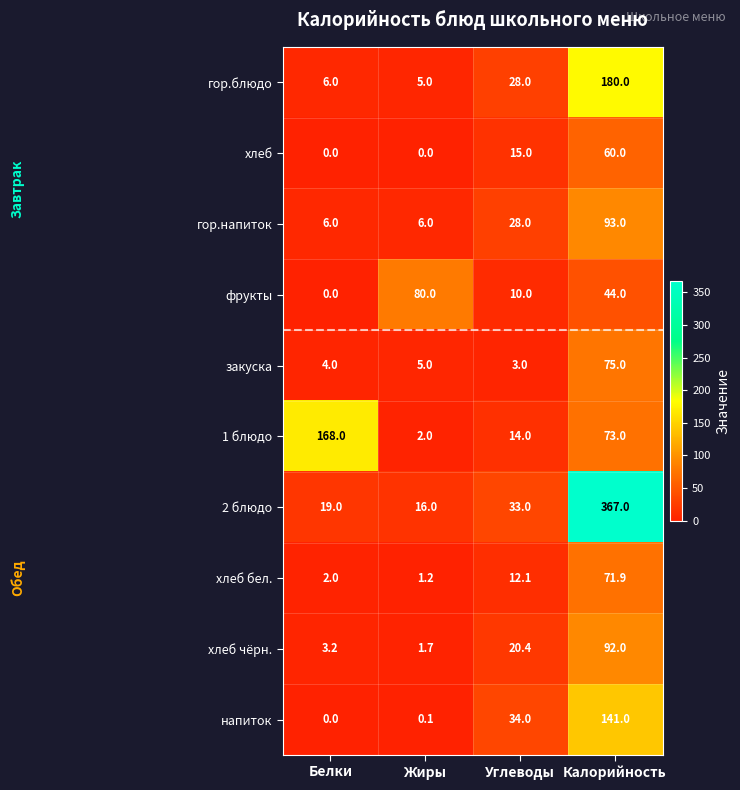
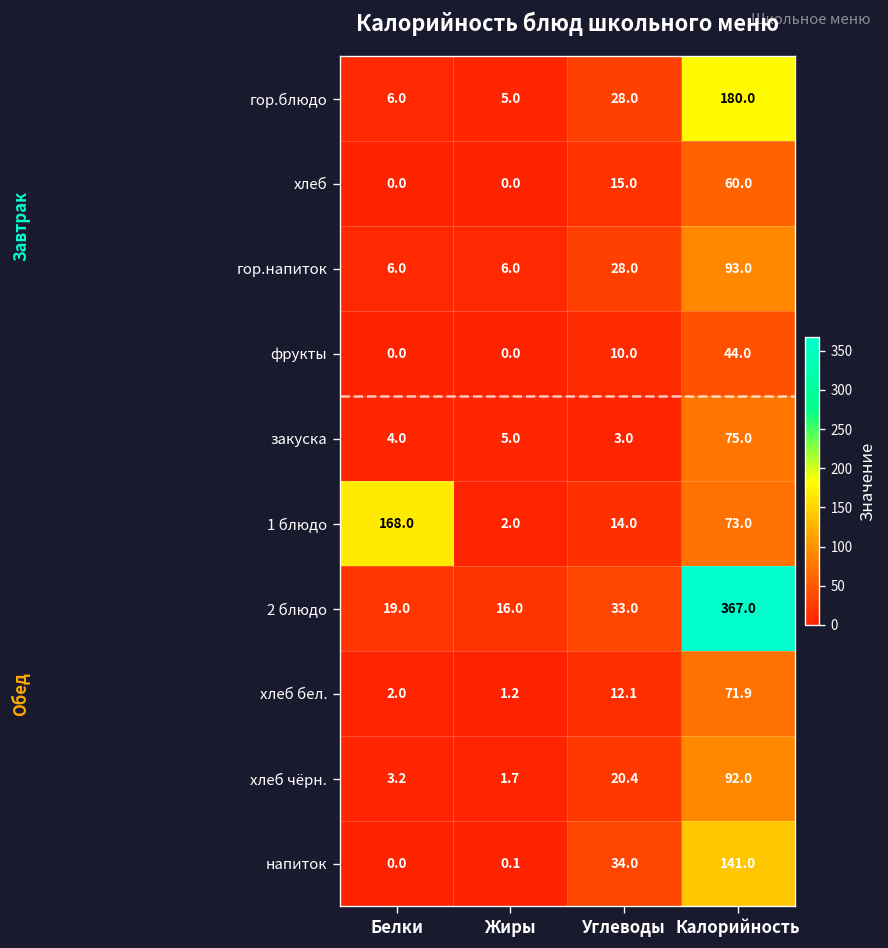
фрукты, Жиры: 80.0 -> 0.0
